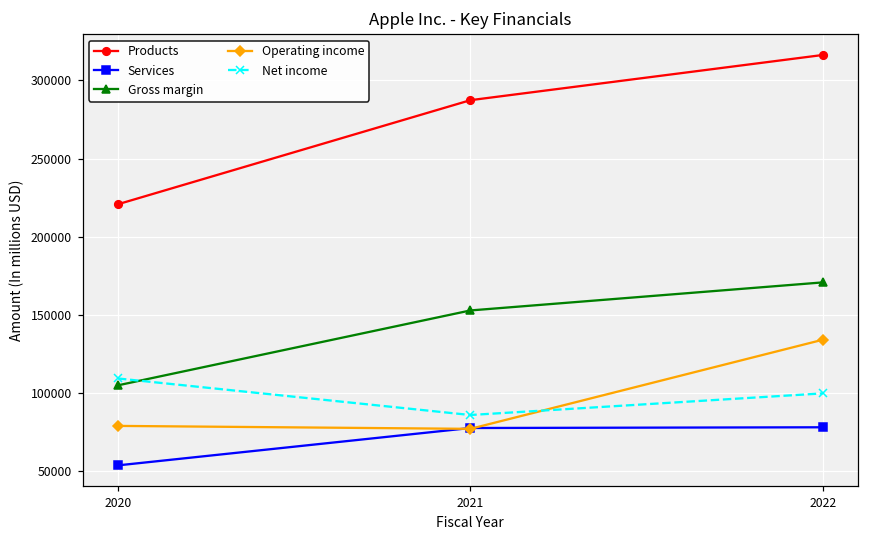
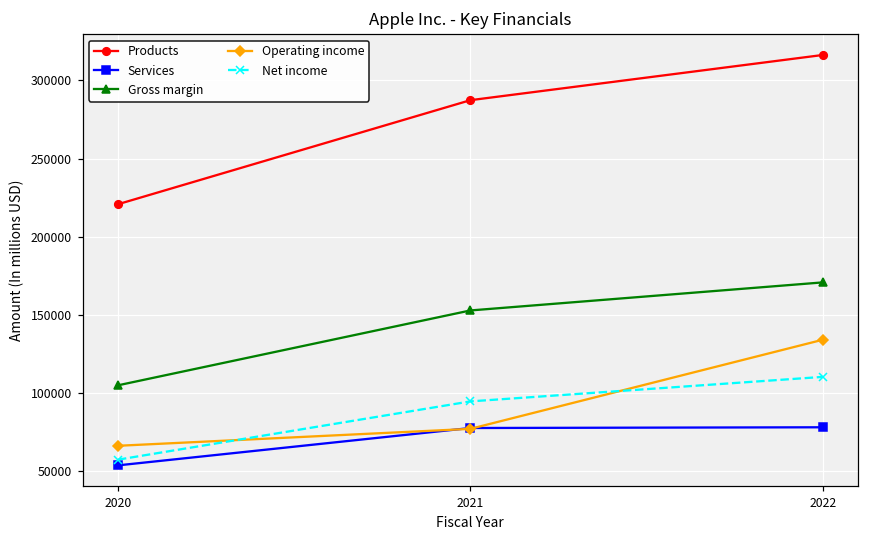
Operating income, 2020: 79000 -> 66000
Net income, 2020: 109000 -> 57000
Net income, 2021: 86000 -> 95000
Net income, 2022: 100000 -> 110000
